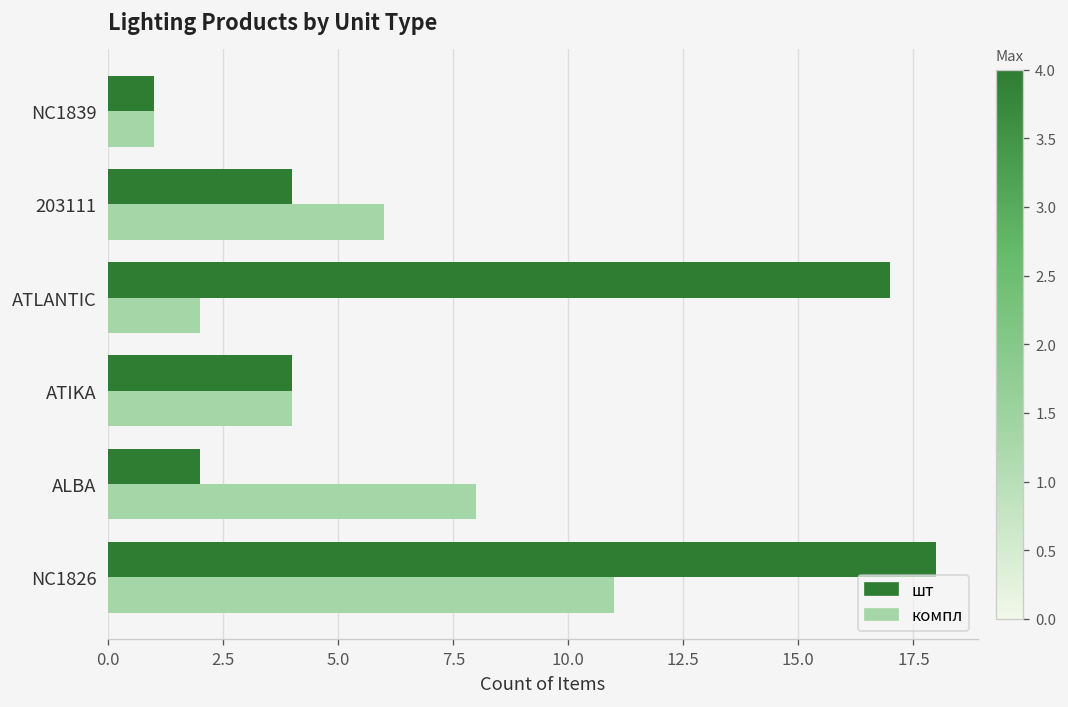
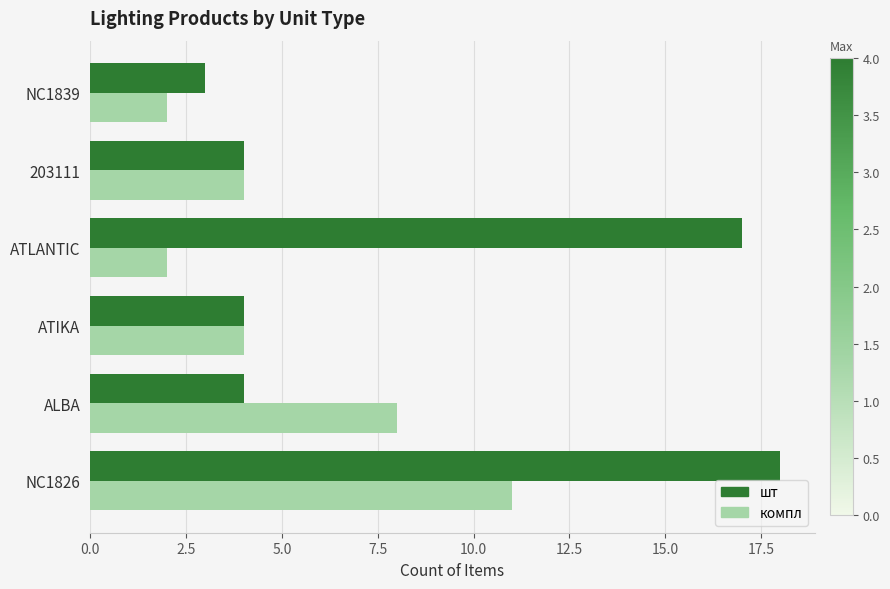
шт, NC1839: 1 -> 3
компл, NC1839: 1 -> 2
компл, 203111: 6 -> 4
шт, ALBA: 2 -> 4
